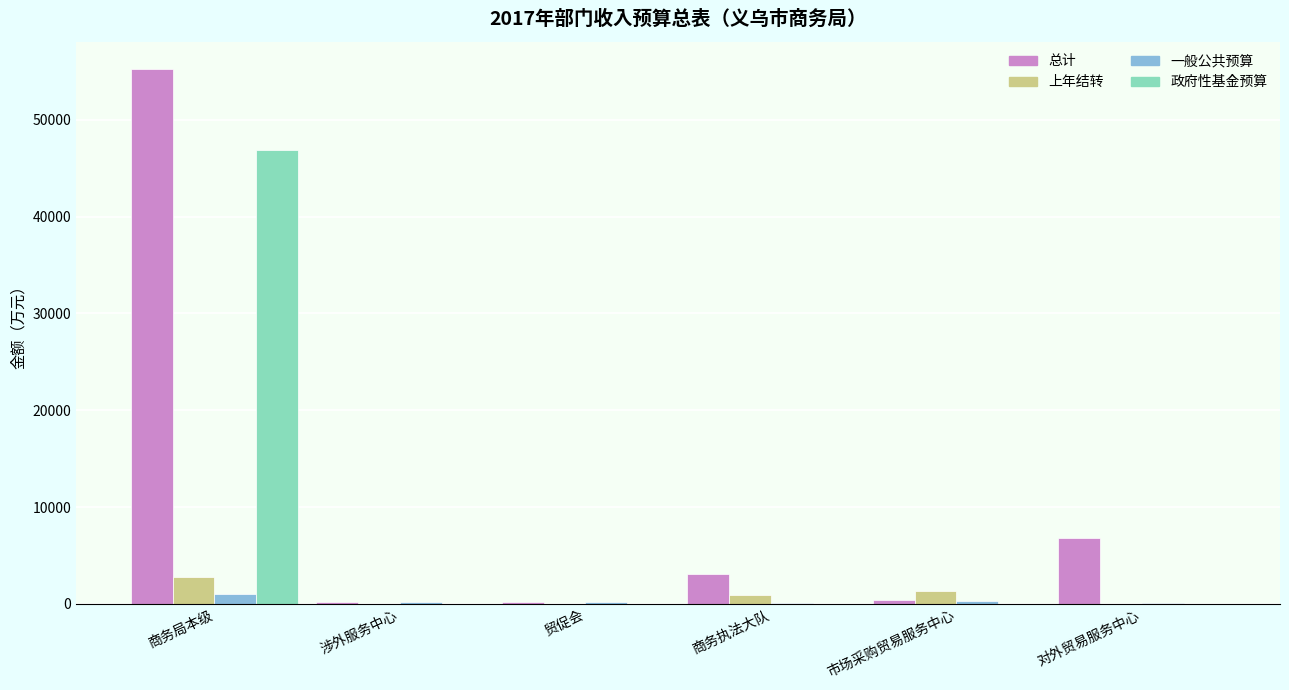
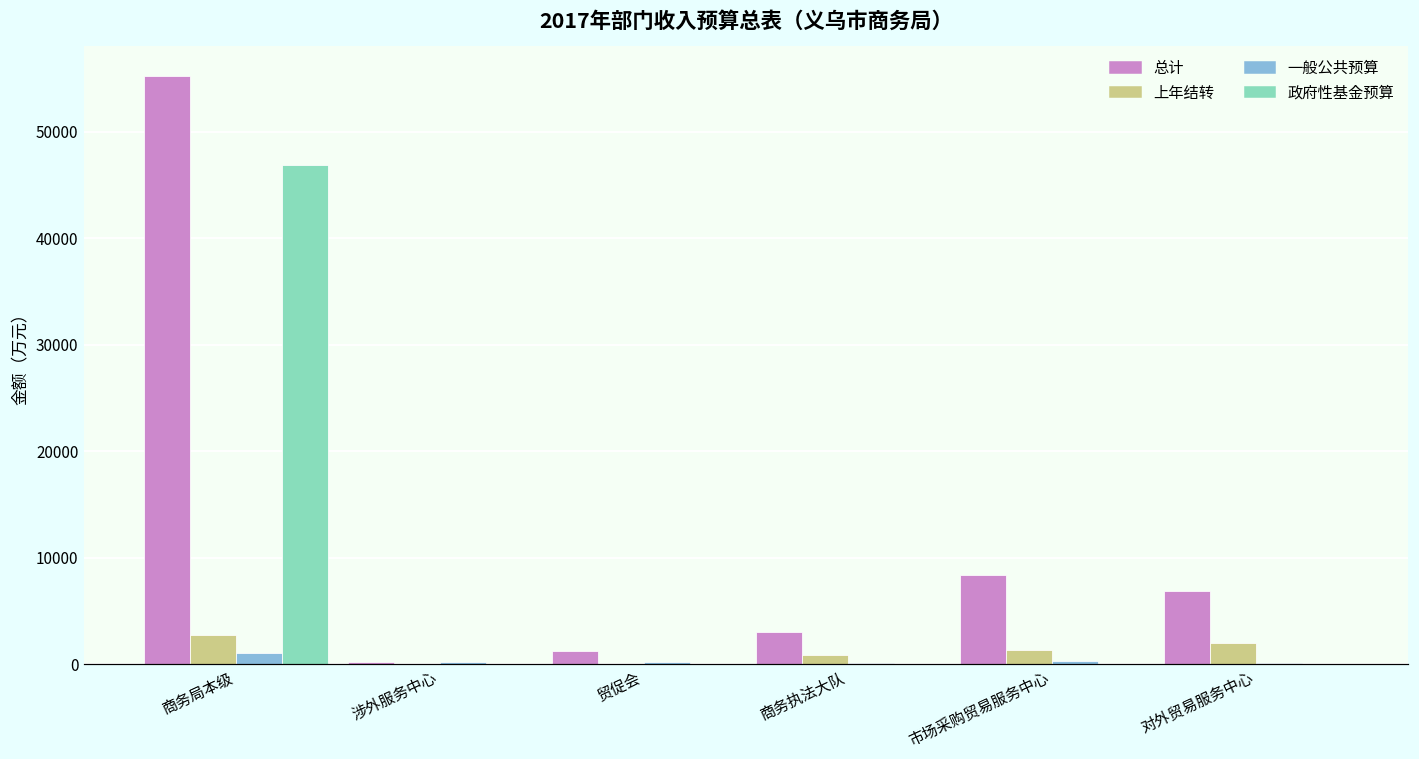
总计, 贸促会: 0 -> 1000
总计, 市场采购贸易服务中心: 0 -> 8000
上年结转, 对外贸易服务中心: 0 -> 2000
